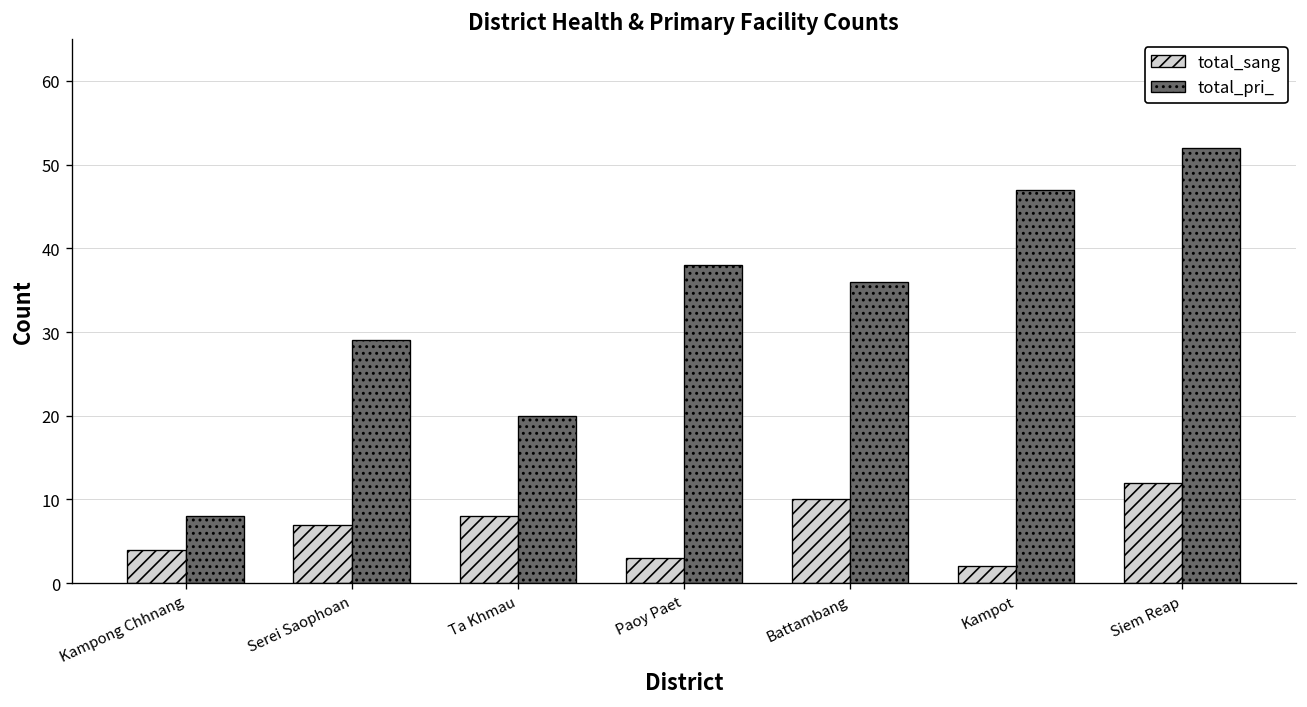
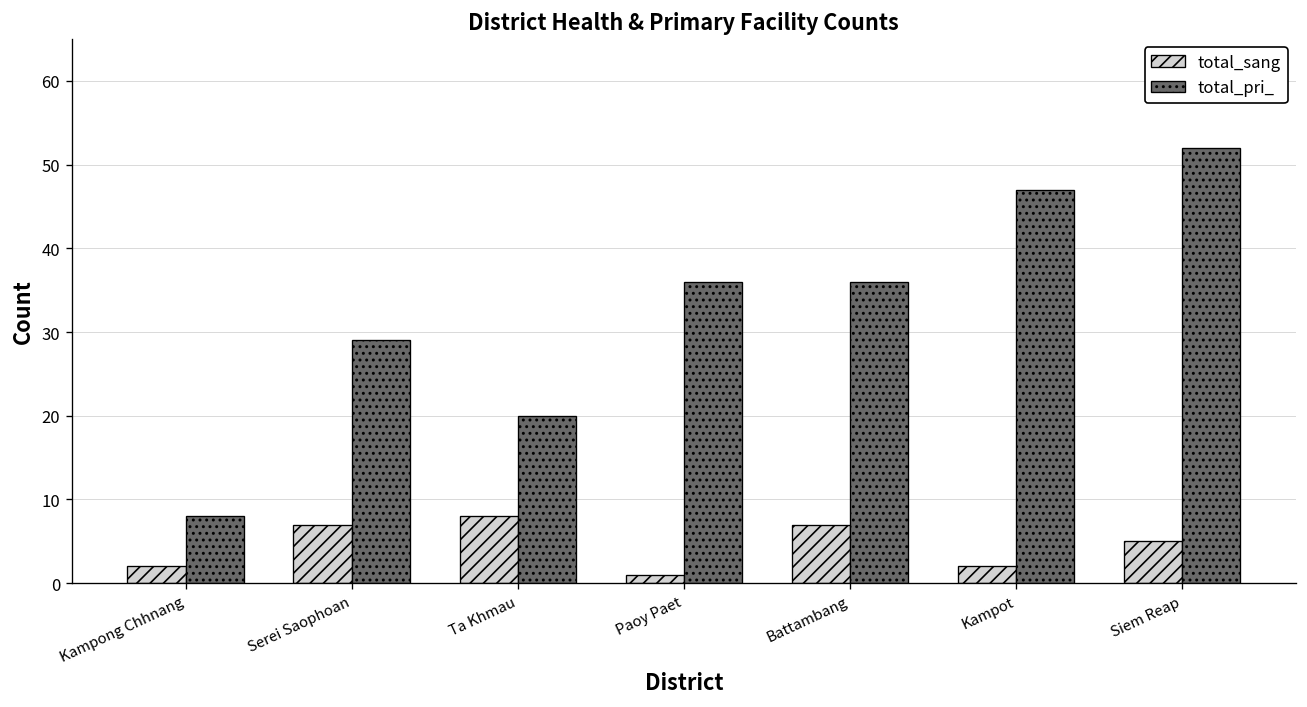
total_sang, Kampong Chhnang: 4 -> 2
total_sang, Paoy Paet: 3 -> 1
total_pri_, Paoy Paet: 38 -> 36
total_sang, Battambang: 10 -> 7
total_sang, Siem Reap: 12 -> 5
